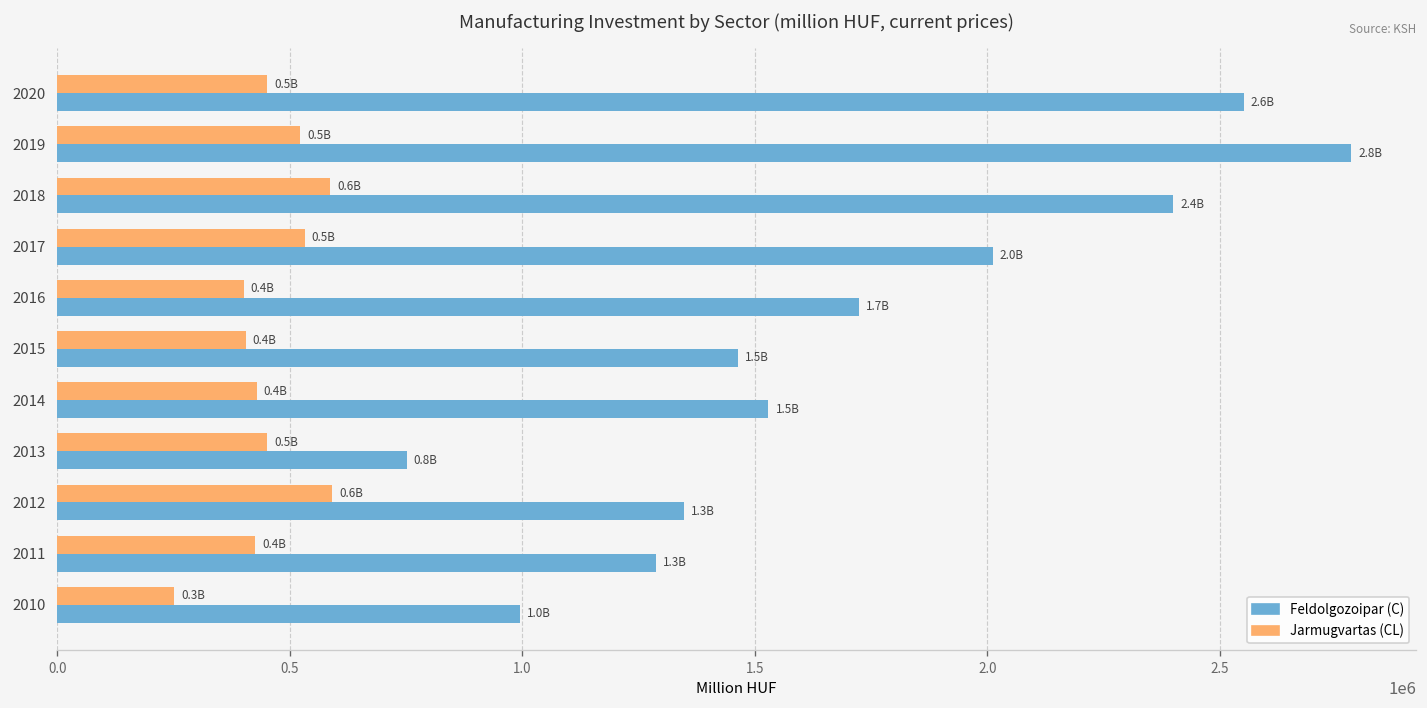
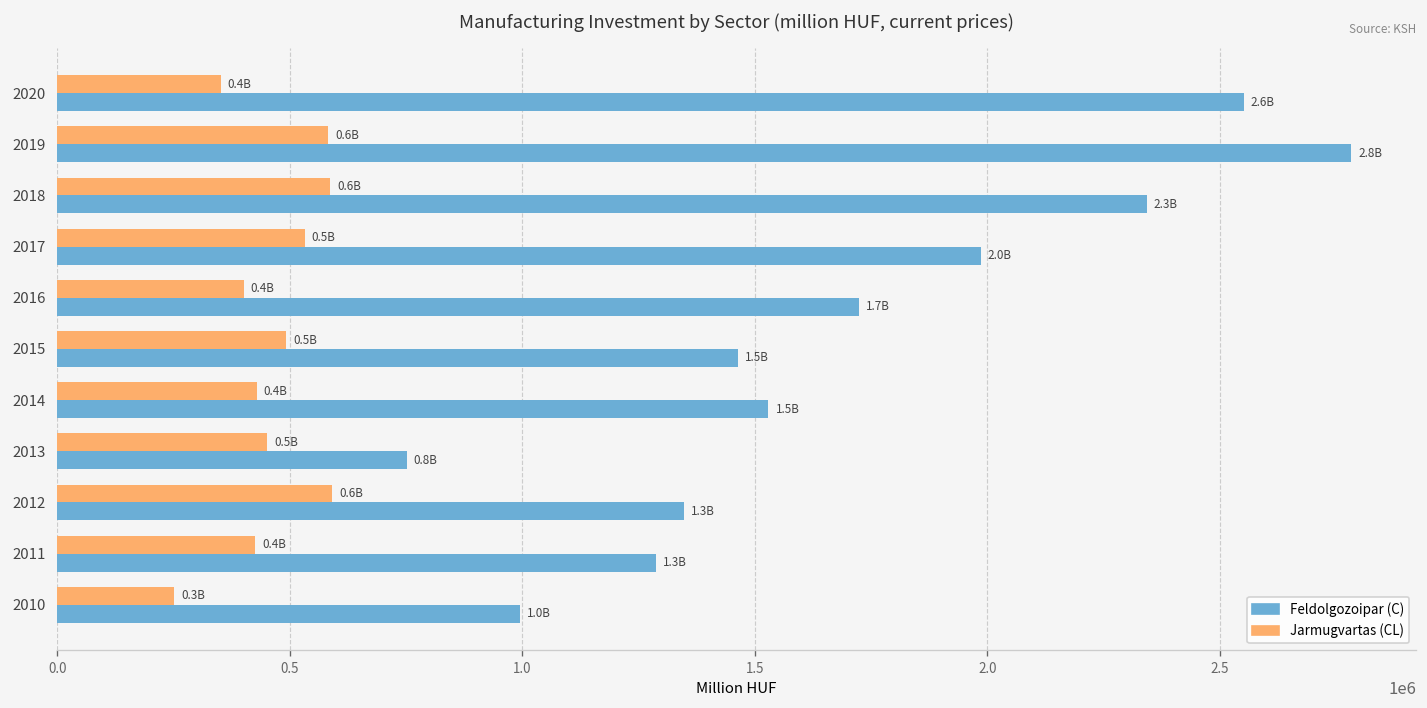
Jarmugvartas (CL), 2020: 0.5B -> 0.4B
Jarmugvartas (CL), 2019: 0.5B -> 0.6B
Feldolgozoipar (C), 2018: 2.4B -> 2.3B
Feldolgozoipar (C), 2017: 2010000 -> 1990000
Jarmugvartas (CL), 2015: 0.4B -> 0.5B
